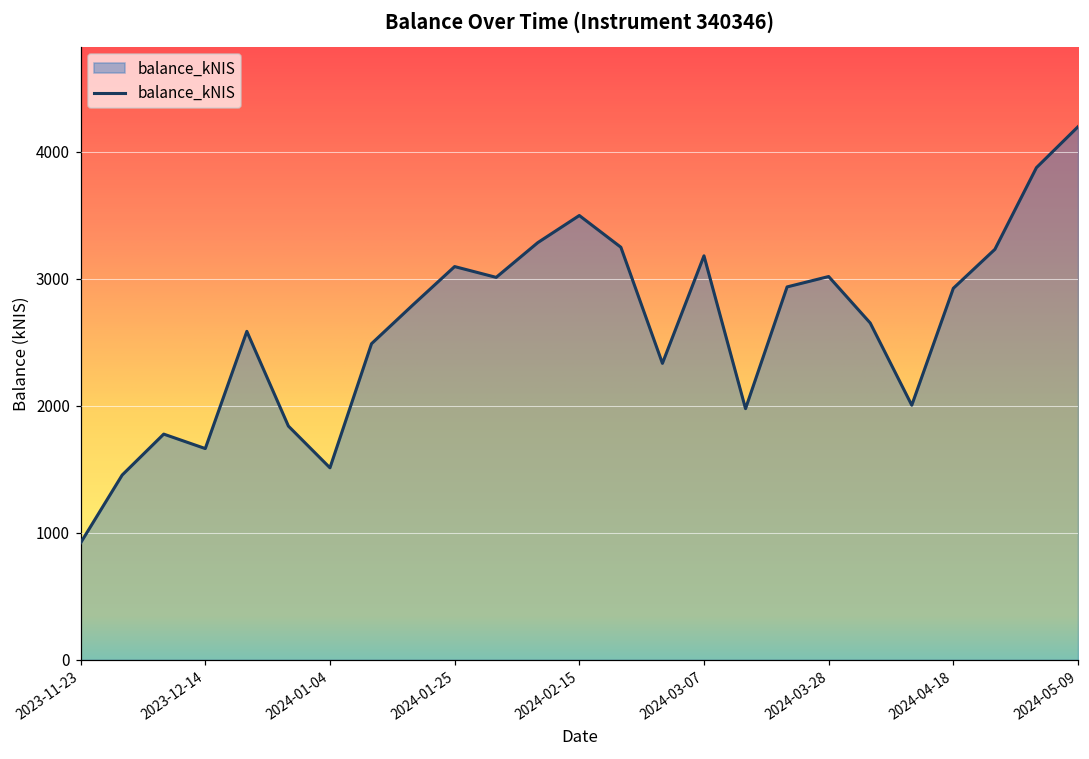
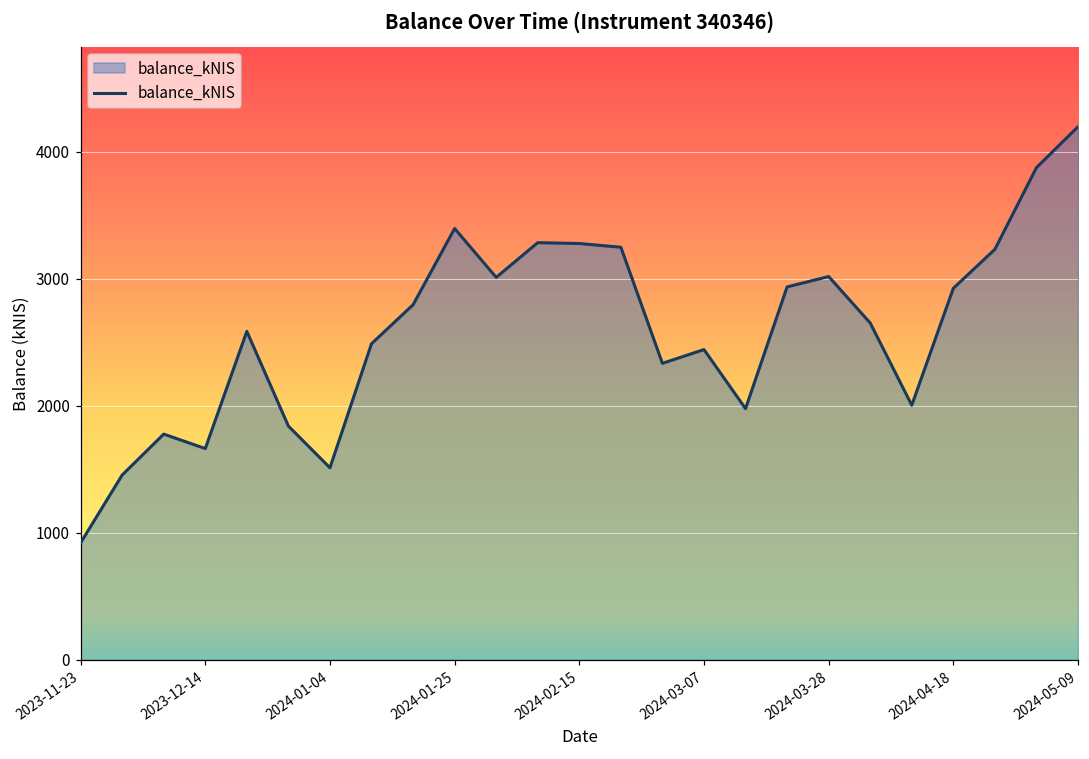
2024-01-25: 3100 -> 3390
2024-02-15: 3500 -> 3280
2024-03-07: 3180 -> 2440
